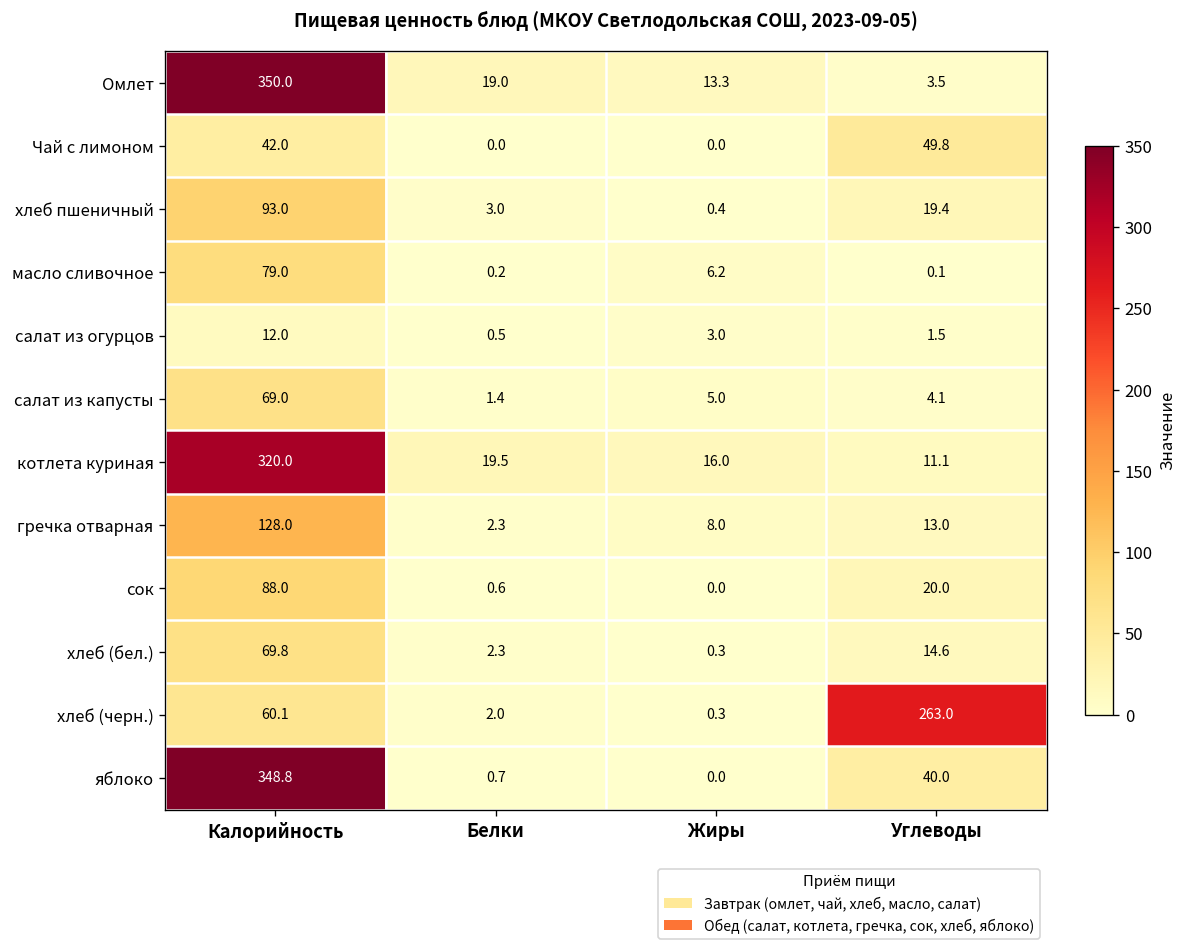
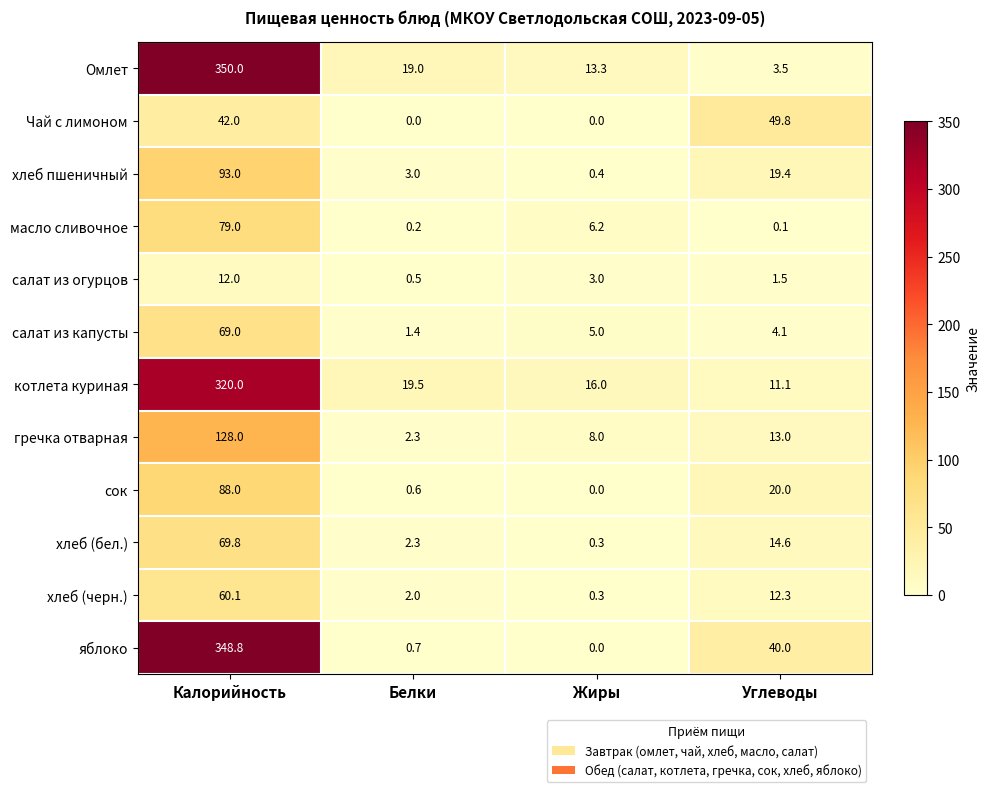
хлеб (черн.), Углеводы: 263.0 -> 12.3
